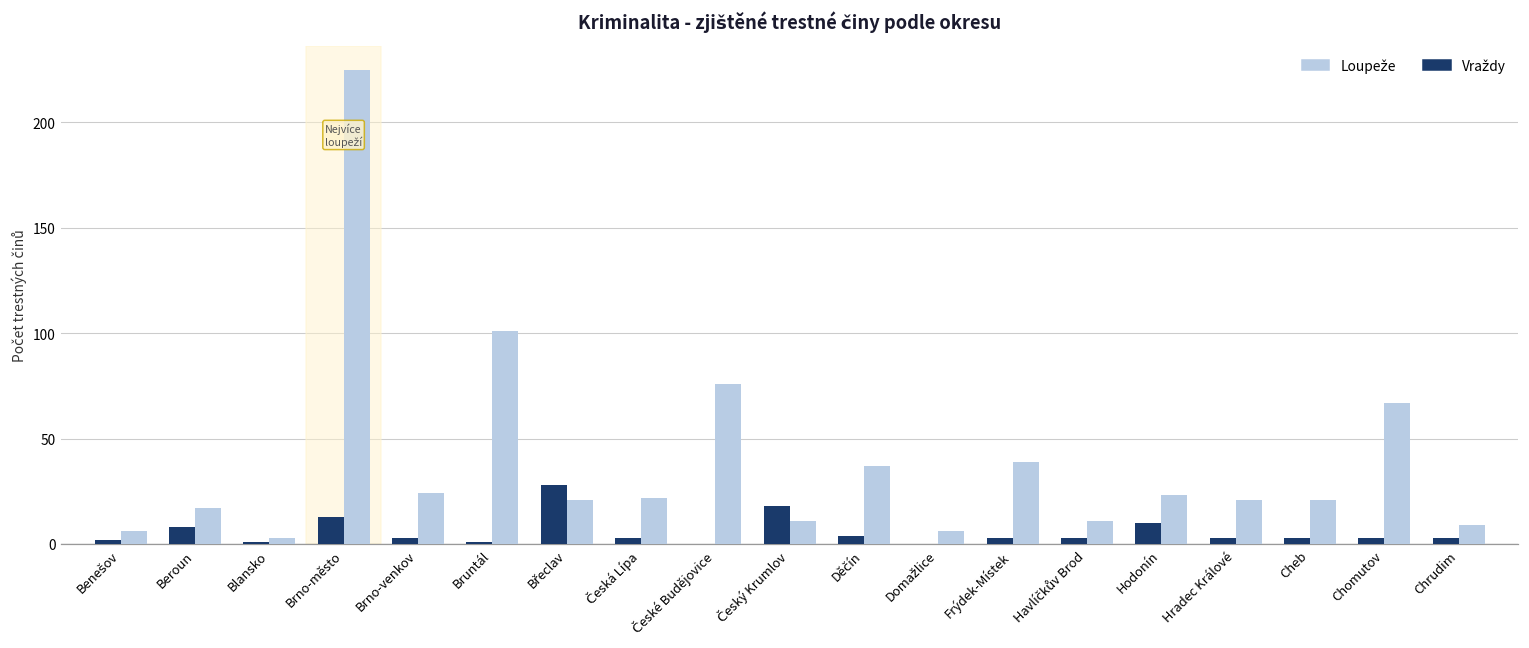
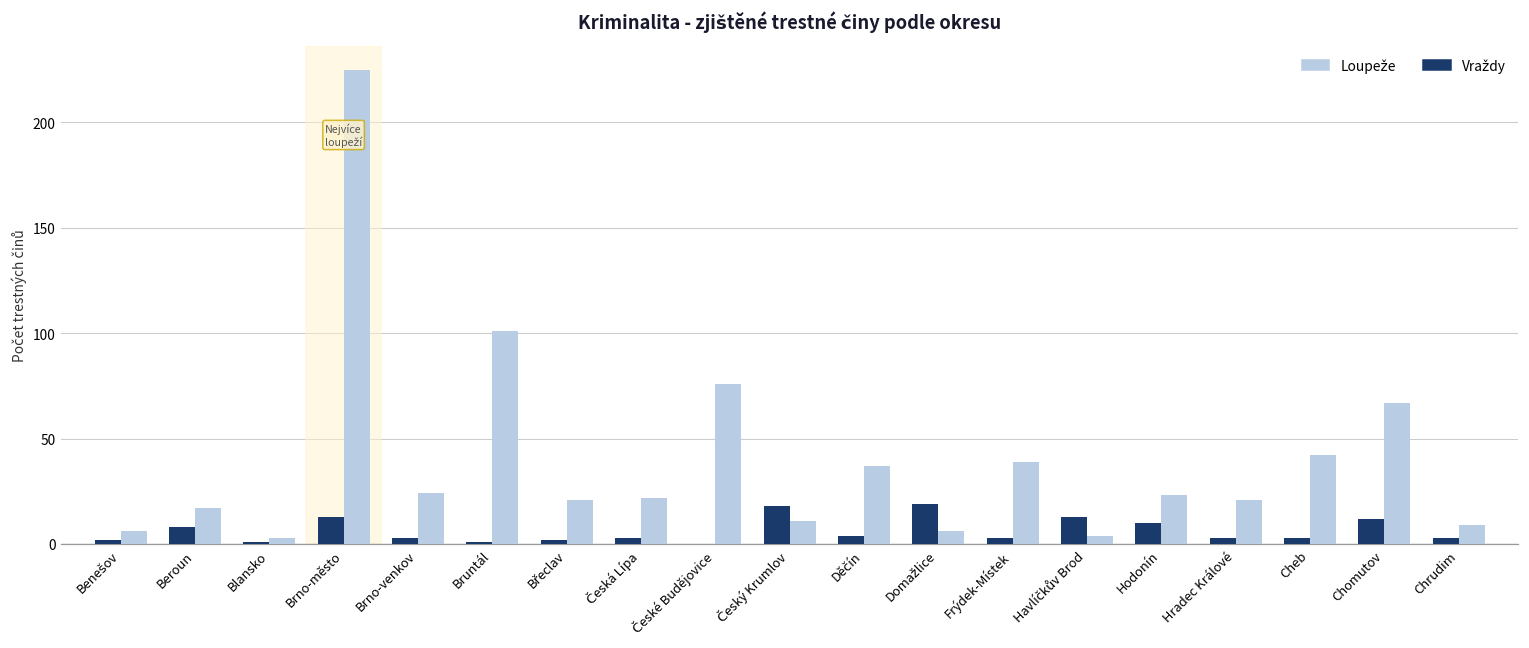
Vraždy, Břeclav: 28 -> 2
Vraždy, Domažlice: 0 -> 19
Vraždy, Havlíčkův Brod: 3 -> 13
Loupeže, Havlíčkův Brod: 11 -> 4
Loupeže, Cheb: 21 -> 42
Vraždy, Chomutov: 3 -> 12
